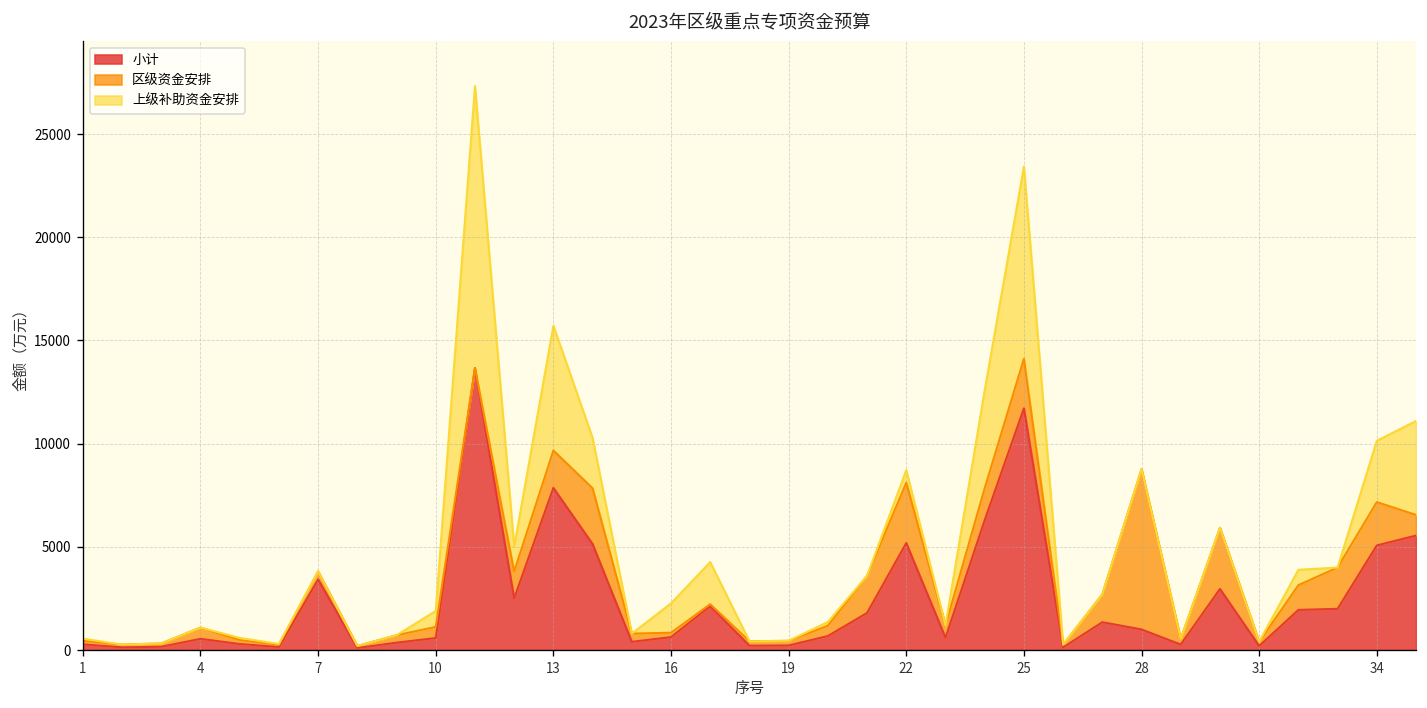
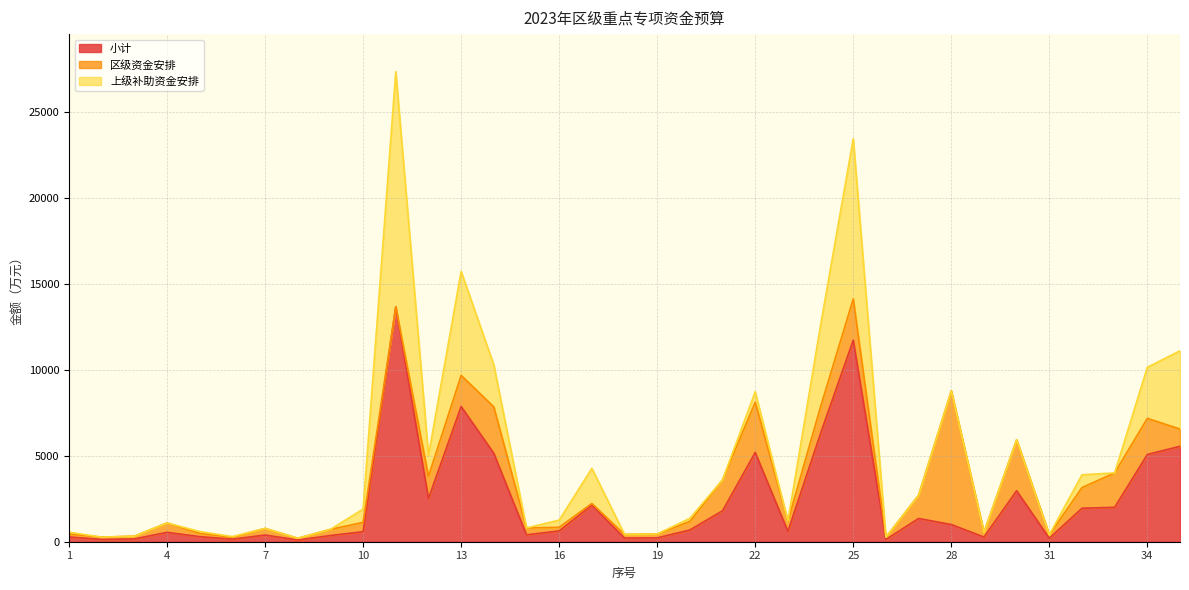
小计, 7: 3400 -> 400
上级补助资金安排, 16: 1400 -> 400
